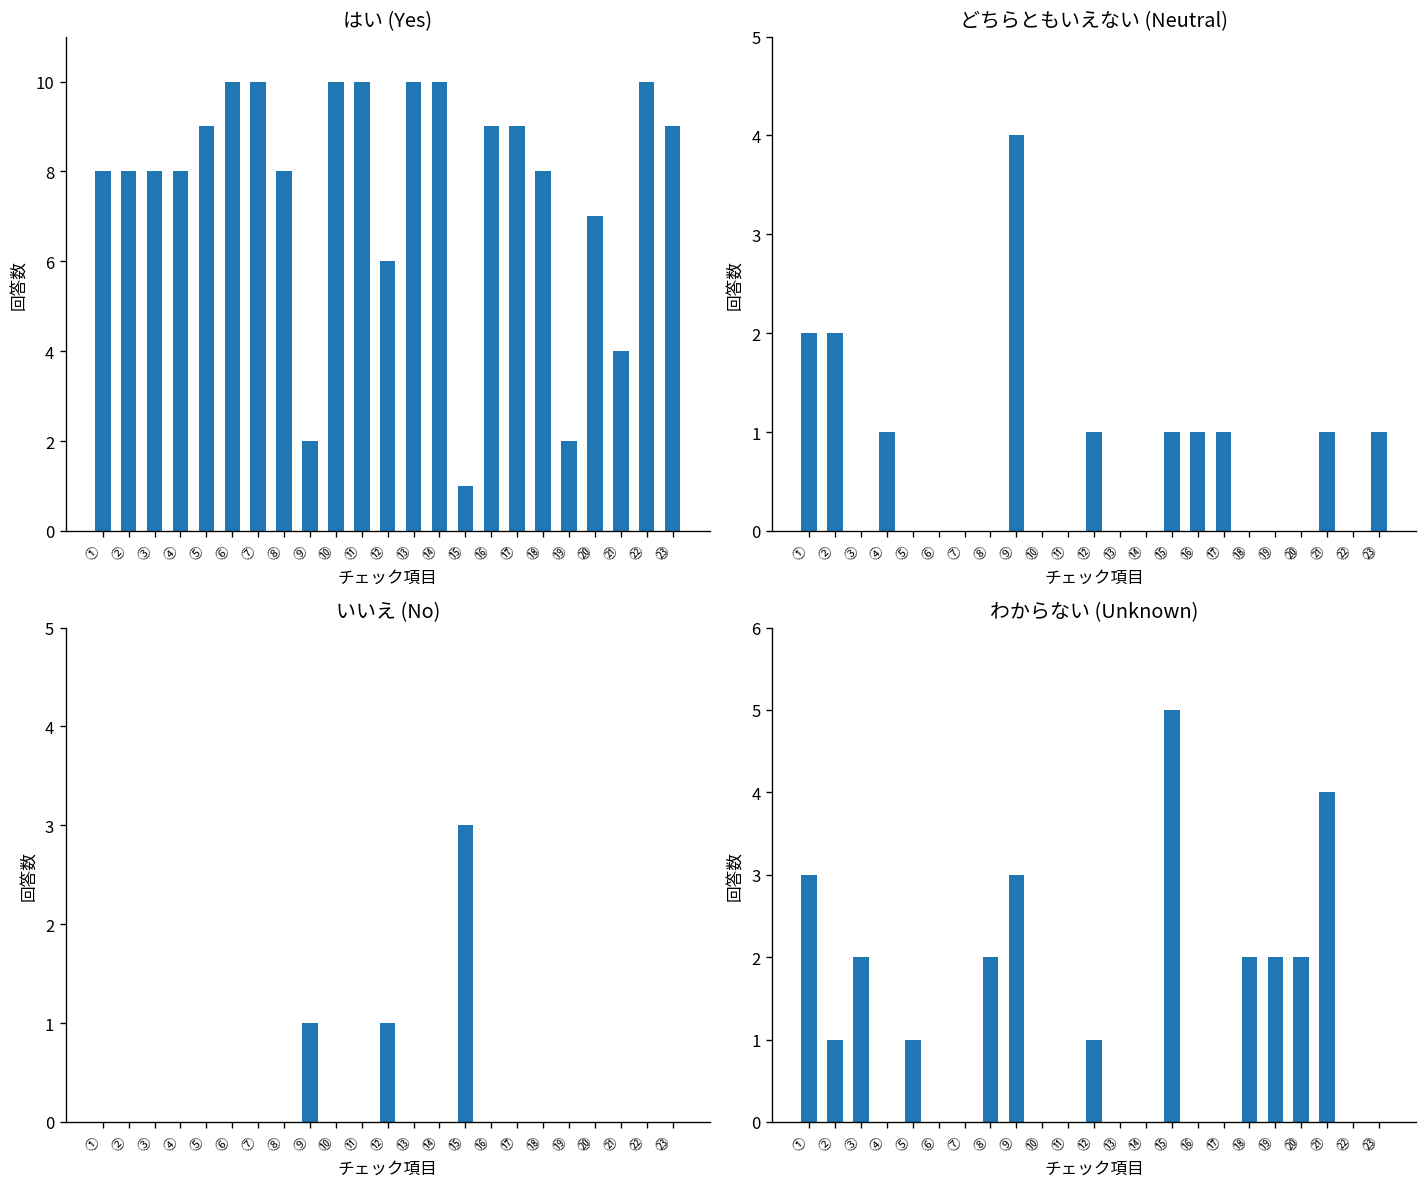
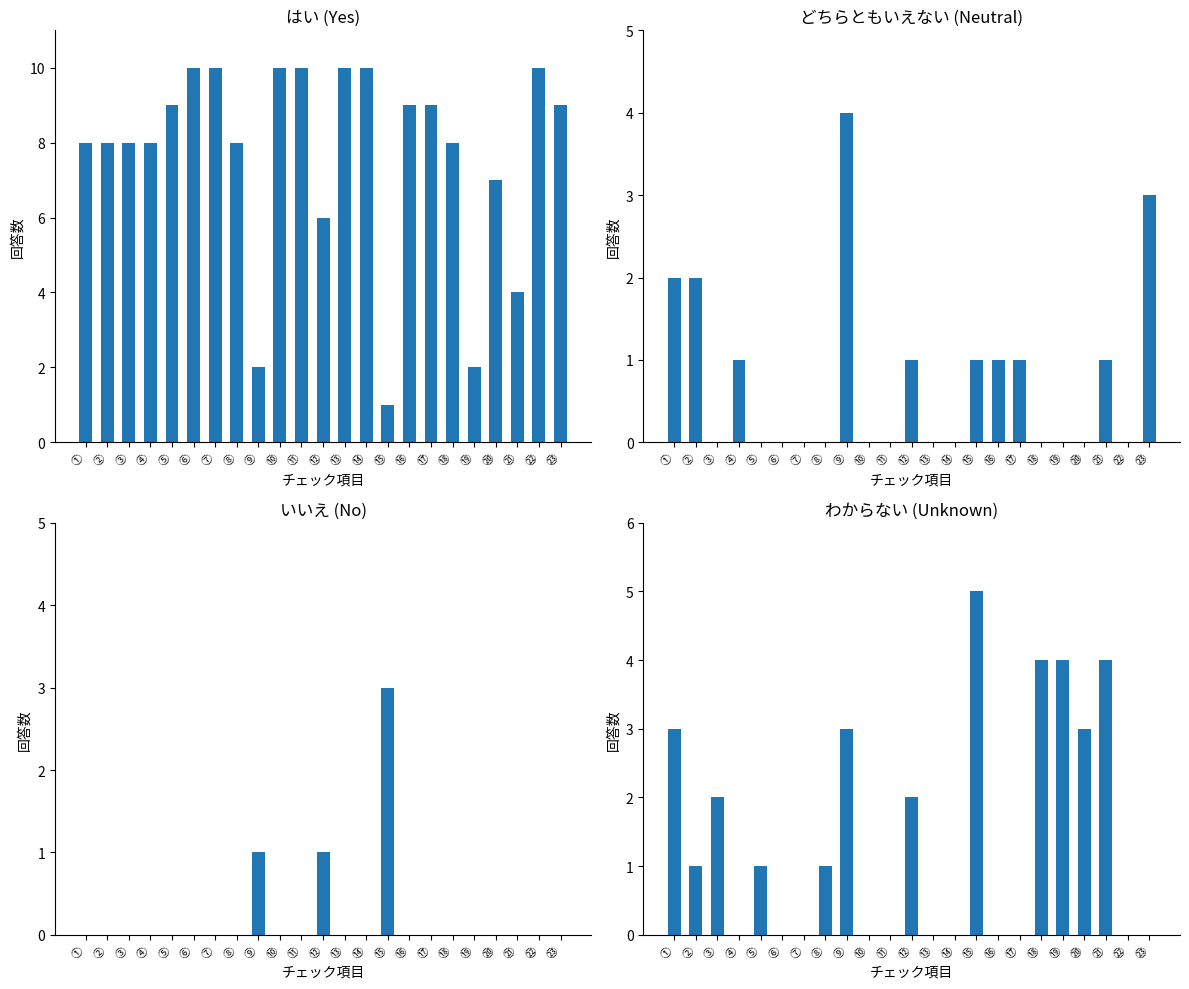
どちらともいえない (Neutral), ㉓: 1 -> 3
わからない (Unknown), ⑧: 2 -> 1
わからない (Unknown), ⑫: 1 -> 2
わからない (Unknown), ⑱: 2 -> 4
わからない (Unknown), ⑲: 2 -> 4
わからない (Unknown), ⑳: 2 -> 3
